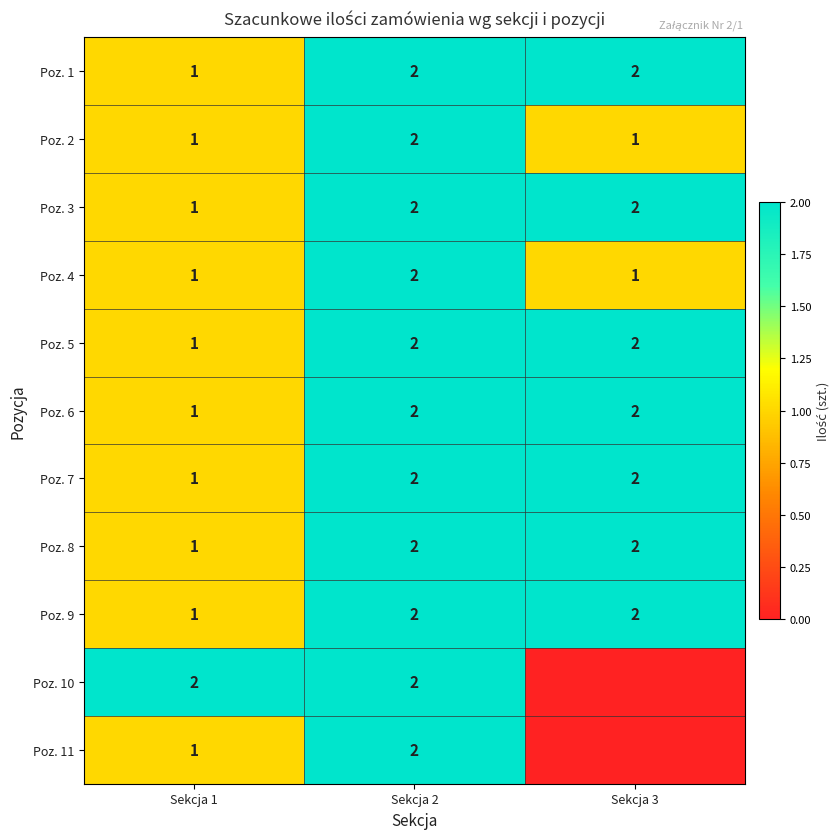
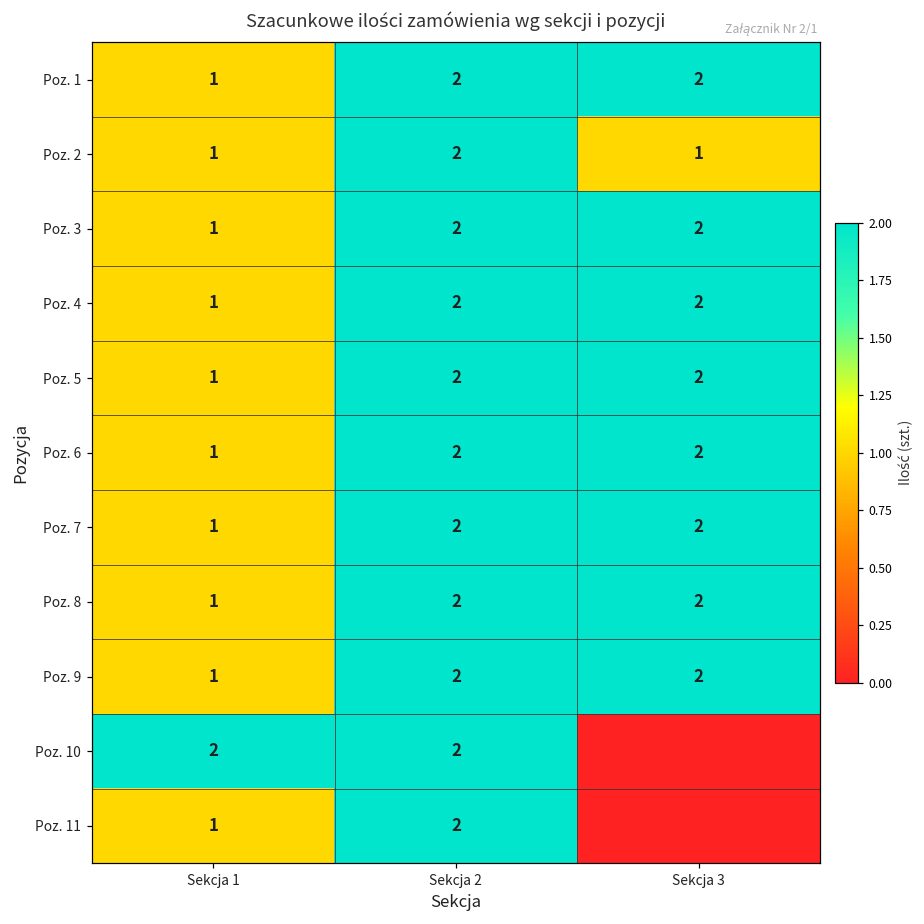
Poz. 4, Sekcja 3: 1 -> 2
